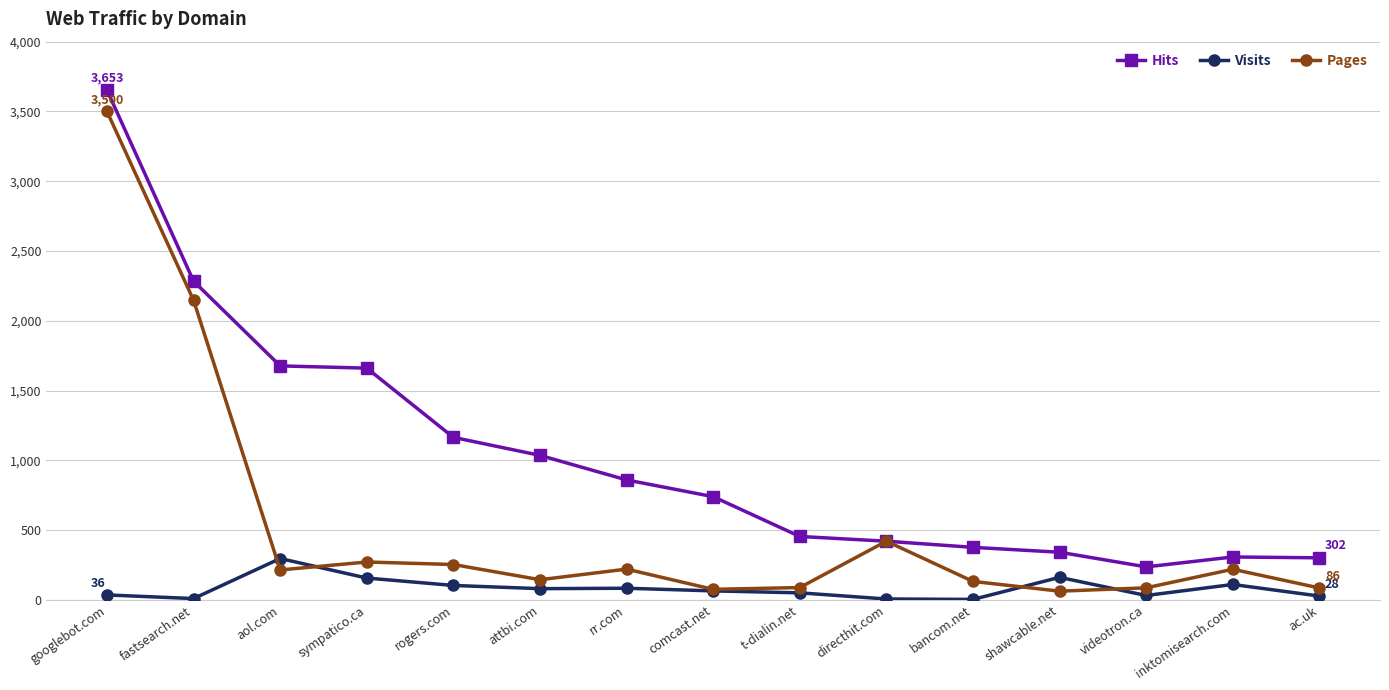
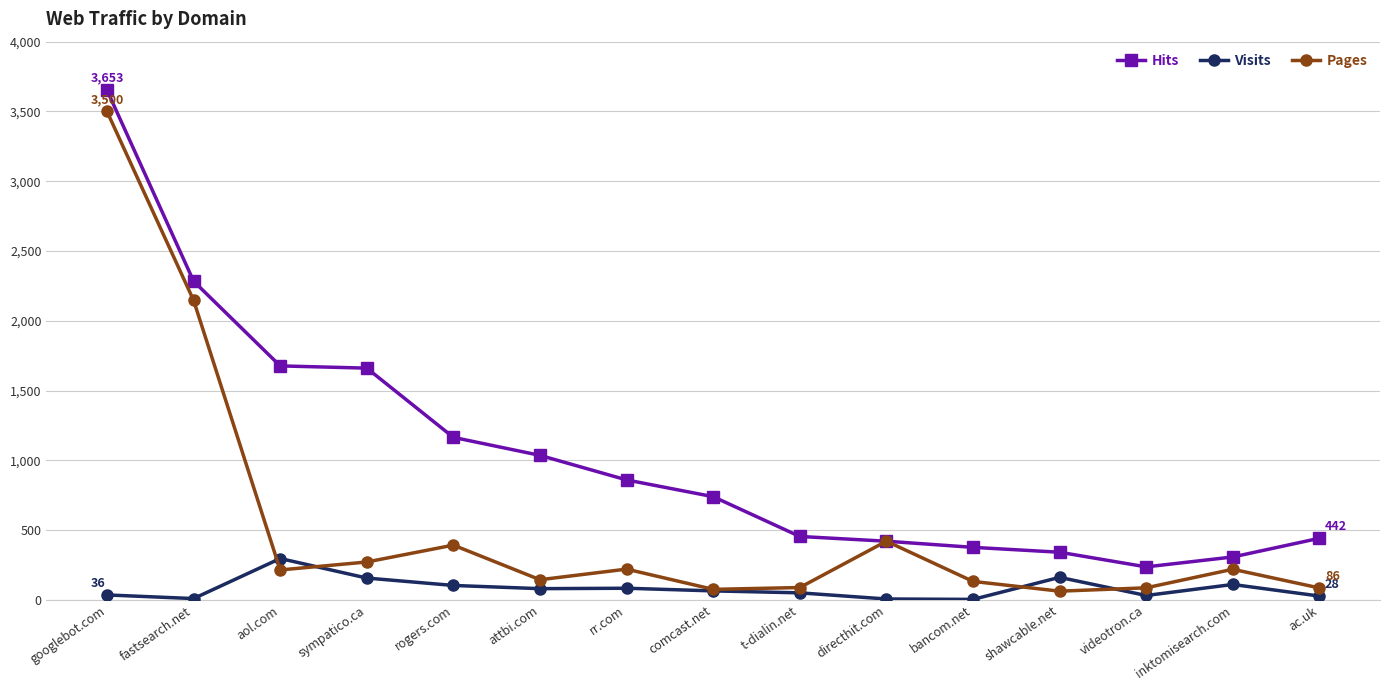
Pages, rogers.com: 250 -> 390
Hits, ac.uk: 302 -> 442
